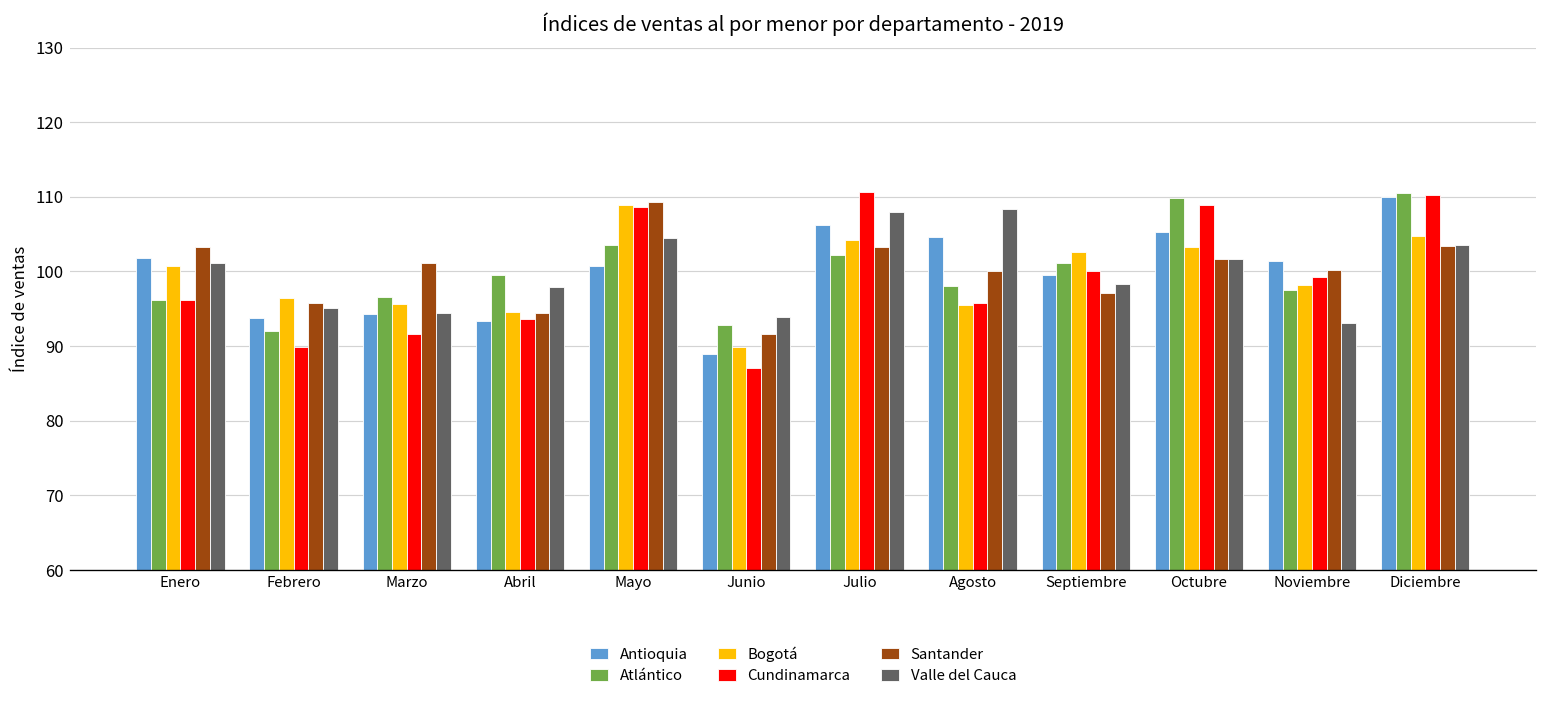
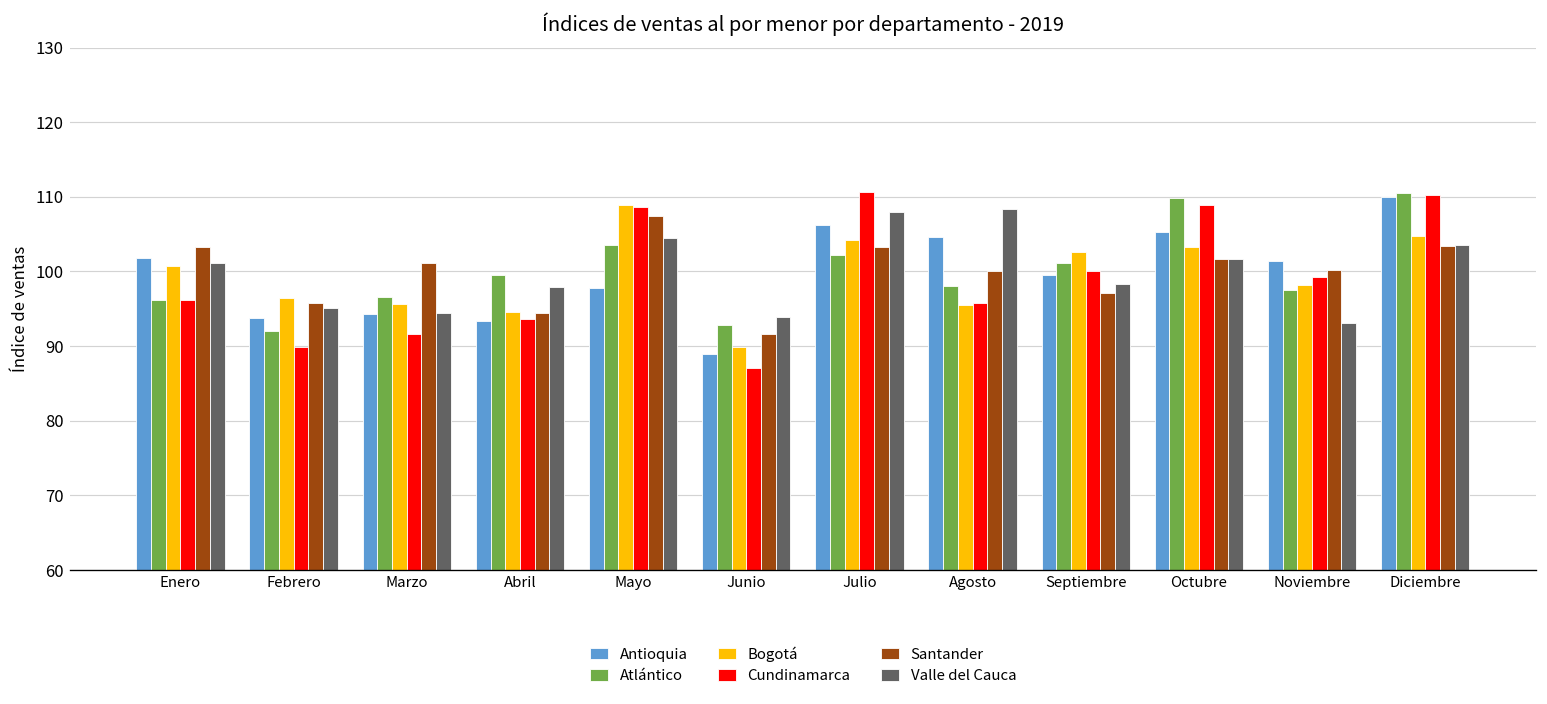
Antioquia, Mayo: 101 -> 98
Santander, Mayo: 109 -> 107
